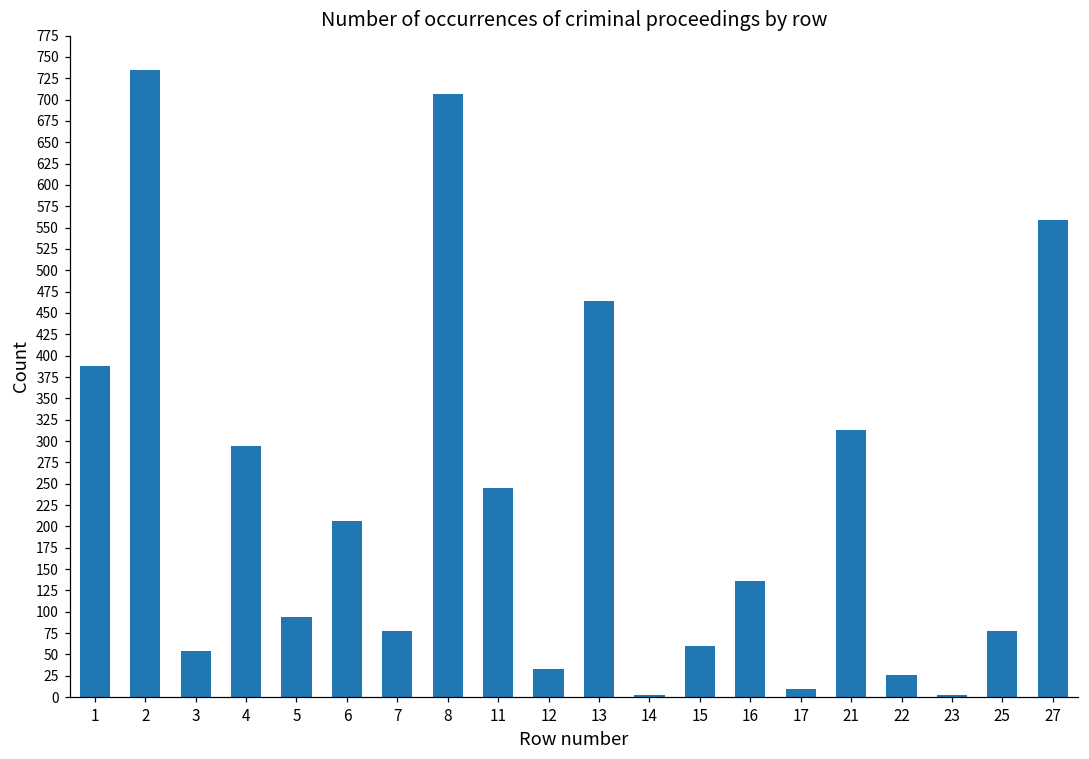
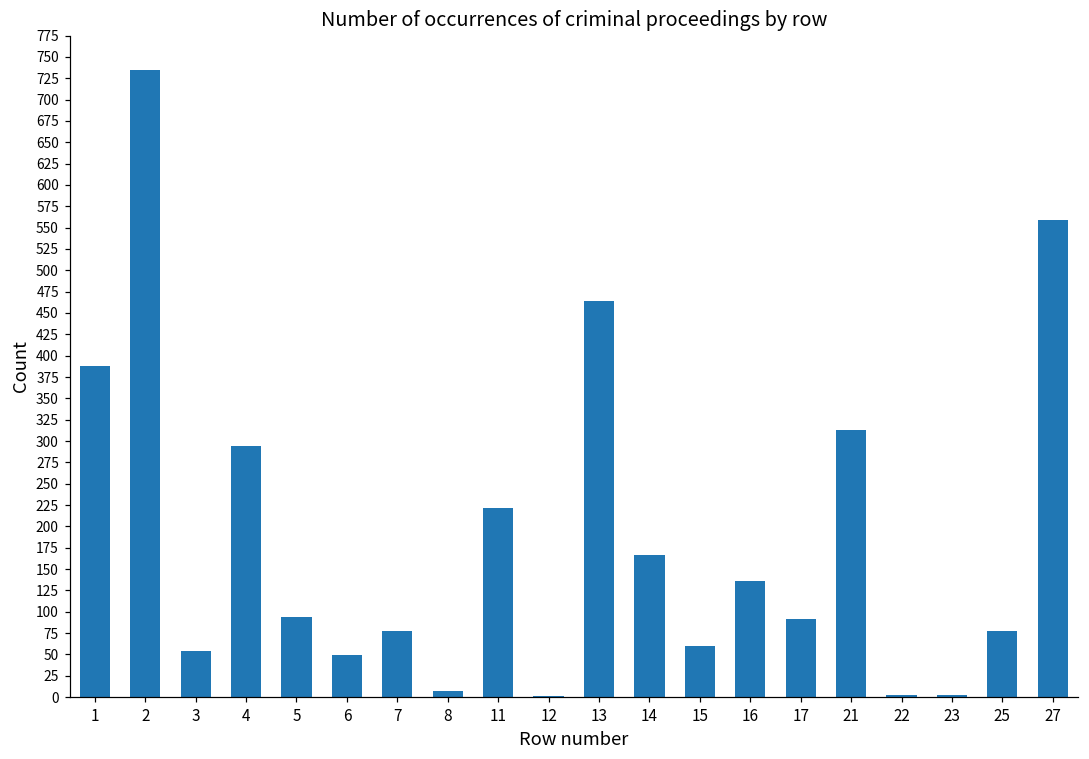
6: 210 -> 50
8: 710 -> 10
11: 250 -> 220
12: 30 -> 0
14: 0 -> 170
17: 10 -> 90
22: 30 -> 0
